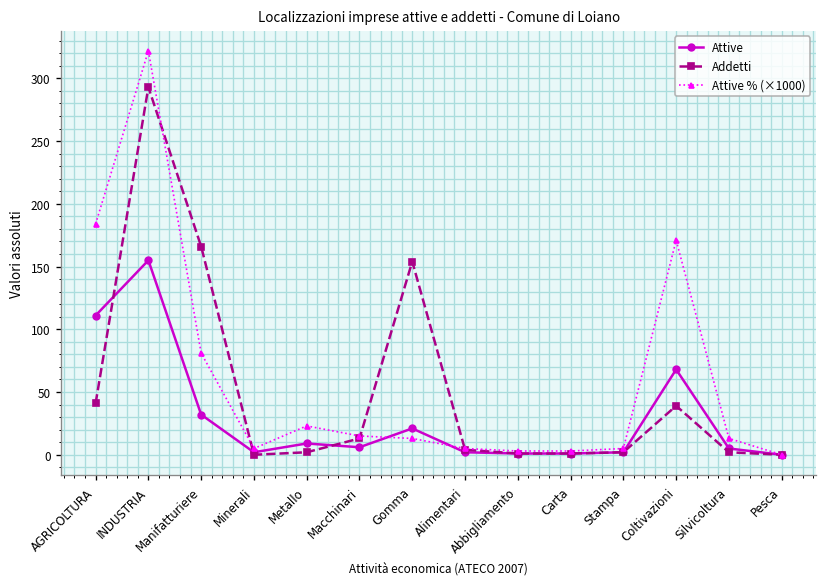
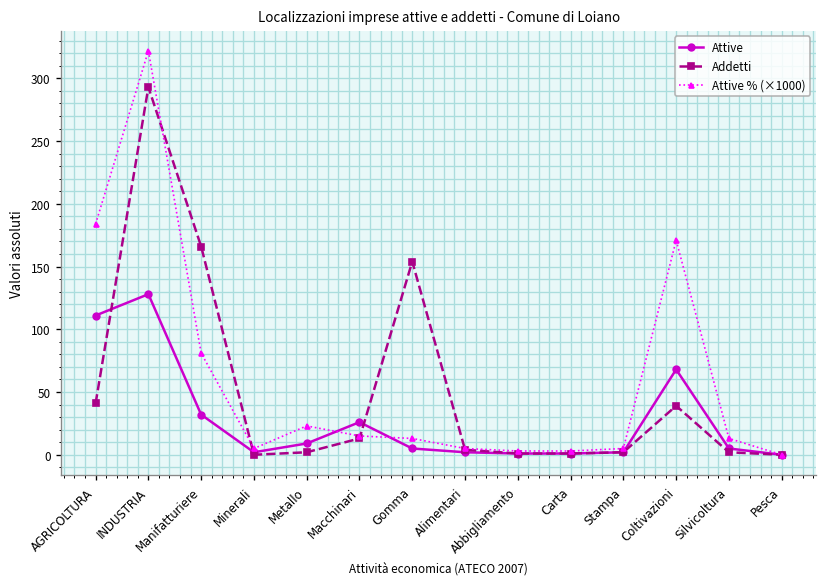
Attive, INDUSTRIA: 155 -> 128
Attive, Macchinari: 6 -> 26
Attive, Gomma: 21 -> 5
